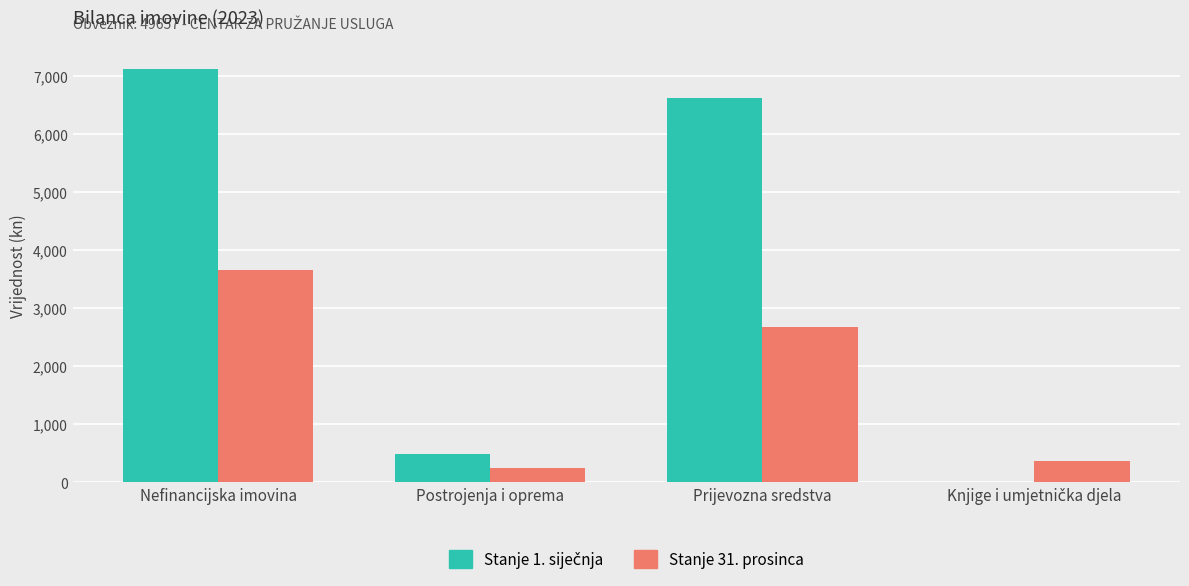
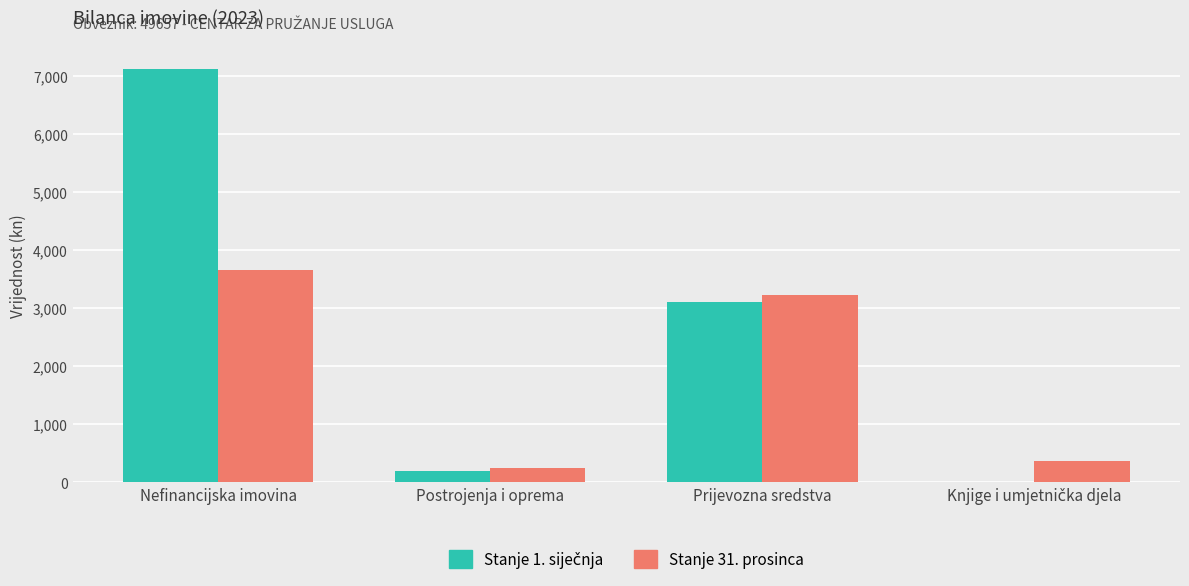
Stanje 1. siječnja, Postrojenja i oprema: 500 -> 200
Stanje 1. siječnja, Prijevozna sredstva: 6,600 -> 3,100
Stanje 31. prosinca, Prijevozna sredstva: 2,700 -> 3,200
